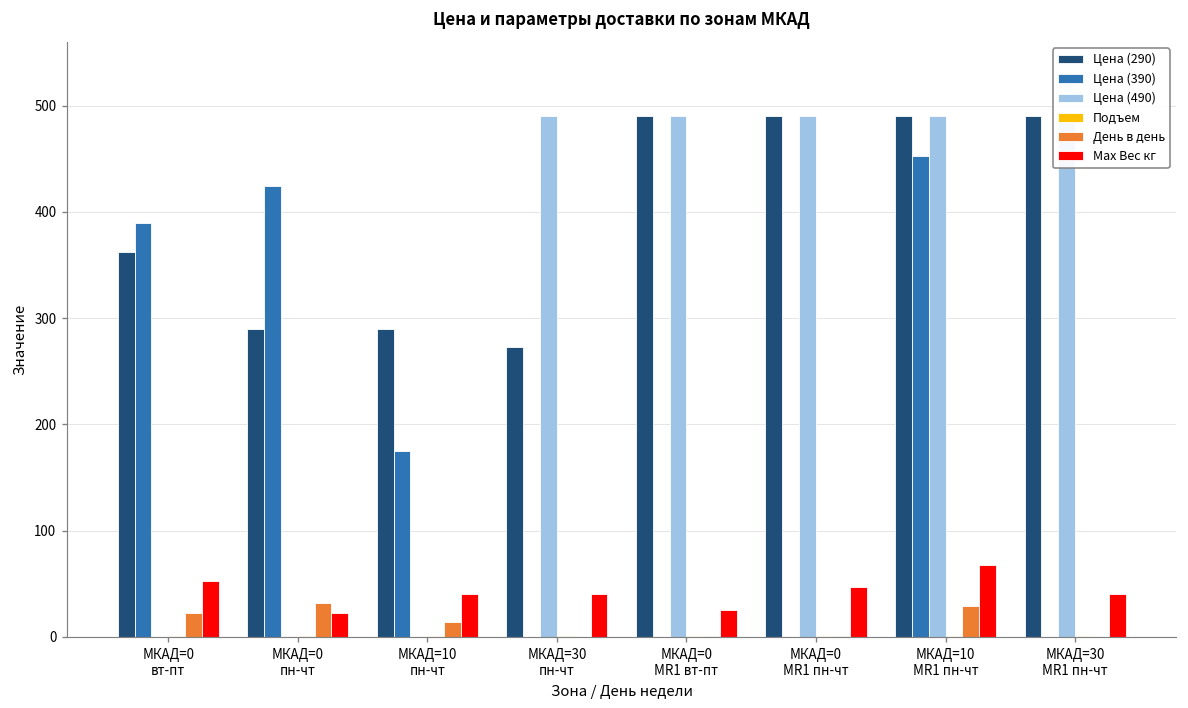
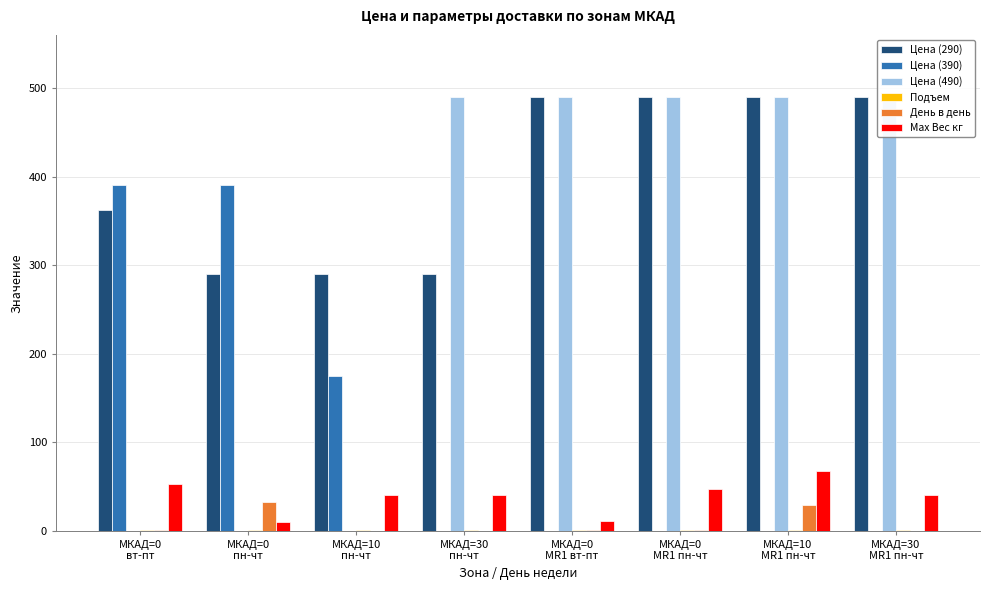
День в день, МКАД=0 вт-пт: 20 -> 0
Цена (390), МКАД=0 пн-чт: 420 -> 390
Max Вес кг, МКАД=0 пн-чт: 20 -> 10
День в день, МКАД=10 пн-чт: 10 -> 0
Цена (290), МКАД=30 пн-чт: 270 -> 290
Max Вес кг, МКАД=0 MR1 вт-пт: 30 -> 10
Цена (390), МКАД=10 MR1 пн-чт: 450 -> 0
